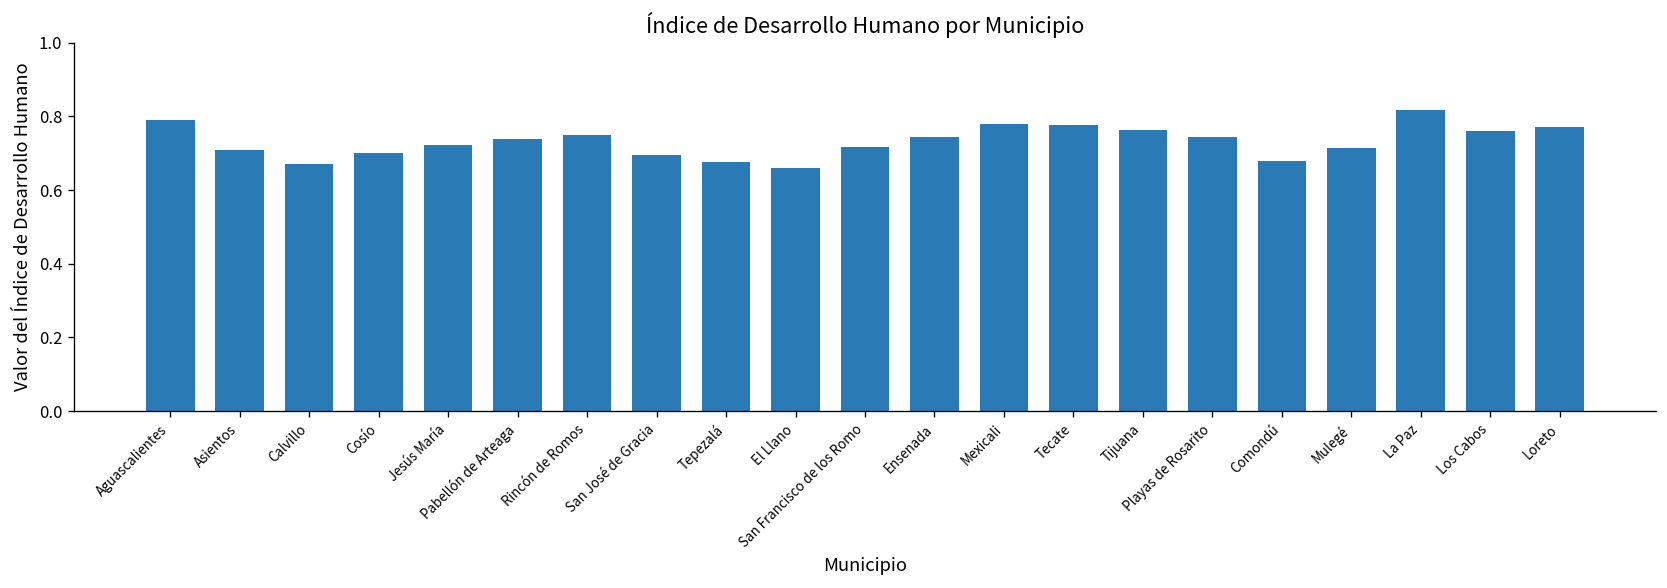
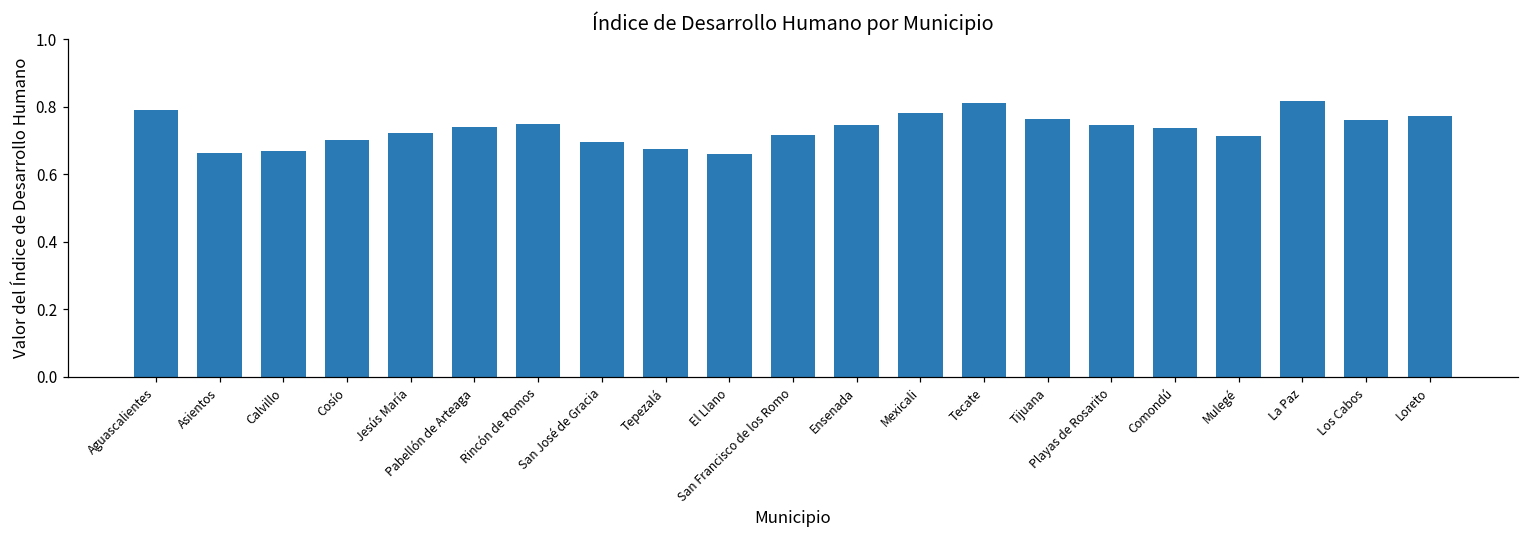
Asientos: 0.71 -> 0.66
Tecate: 0.78 -> 0.81
Comondú: 0.68 -> 0.74
